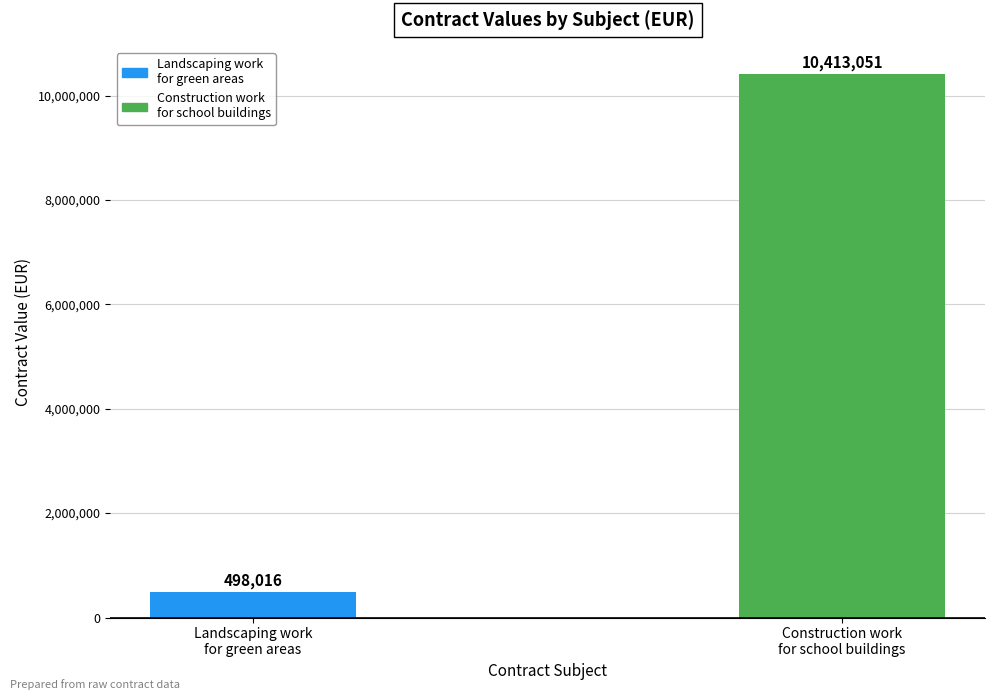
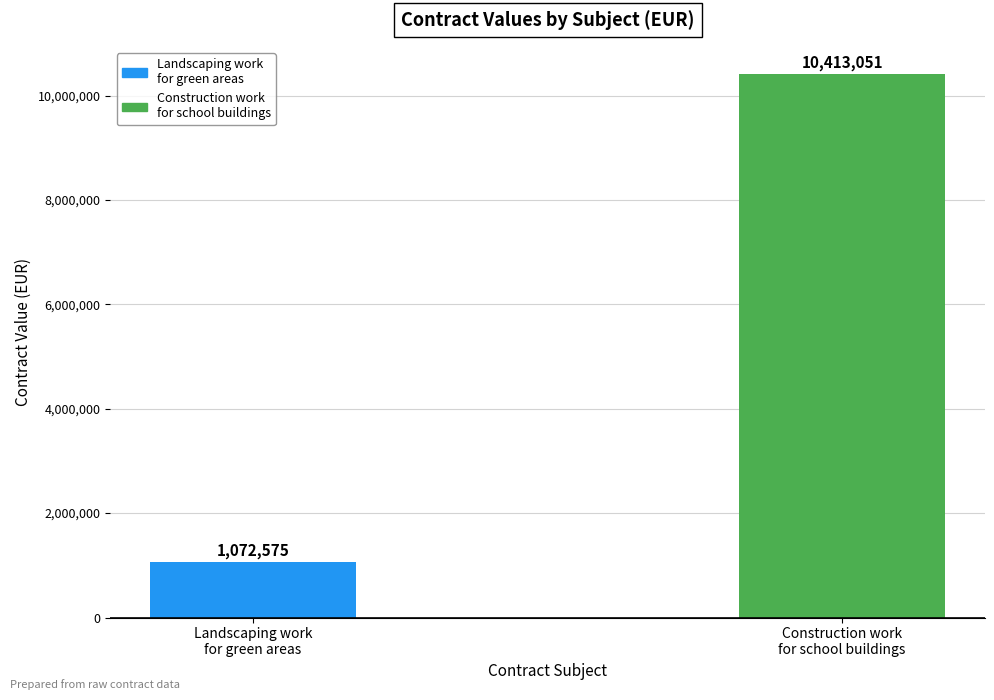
Landscaping work for green areas: 498,016 -> 1,072,575
